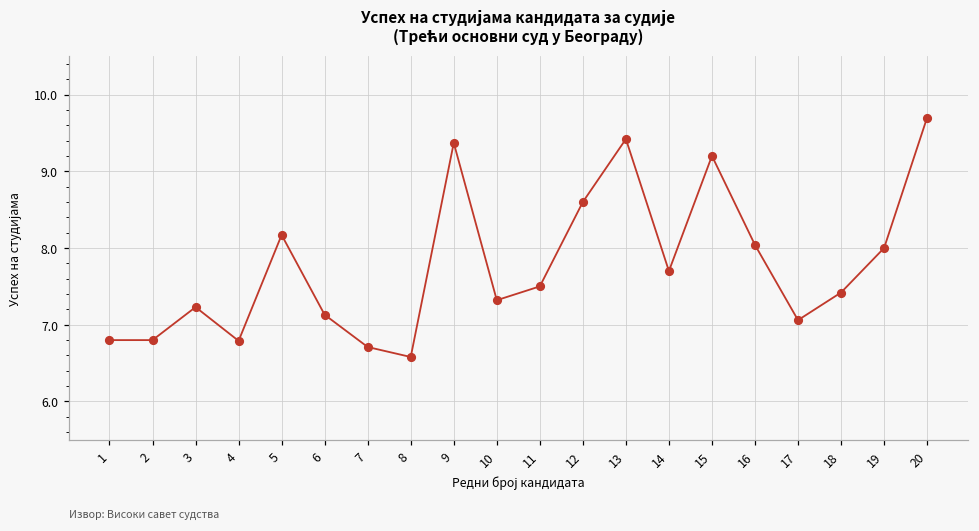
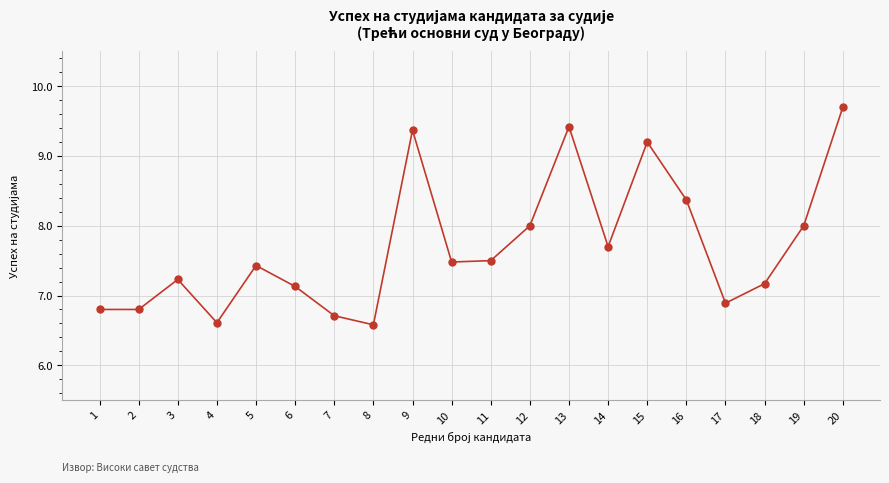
4: 6.8 -> 6.6
5: 8.2 -> 7.4
10: 7.3 -> 7.5
12: 8.6 -> 8.0
16: 8.0 -> 8.4
17: 7.1 -> 6.9
18: 7.4 -> 7.2
